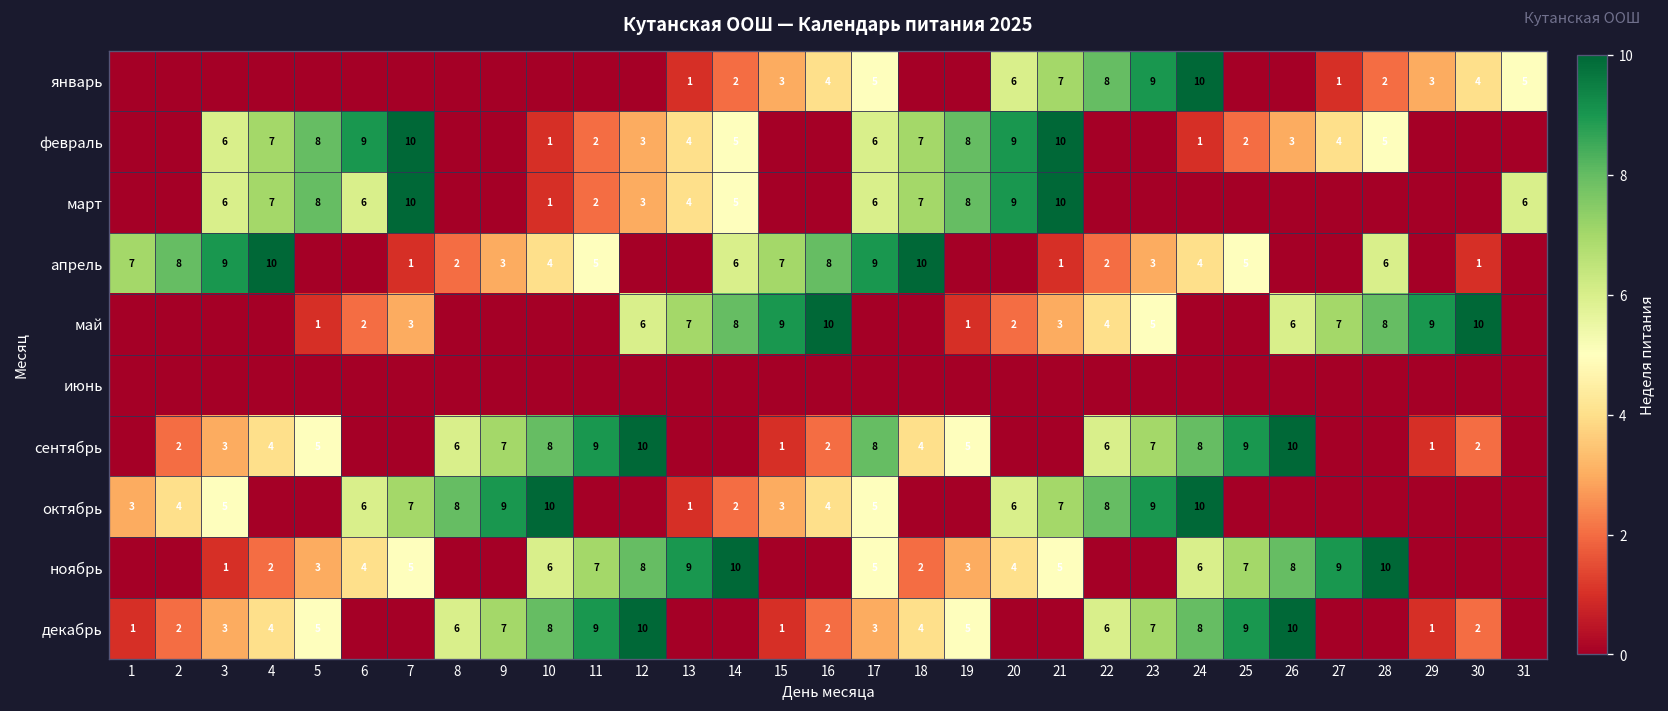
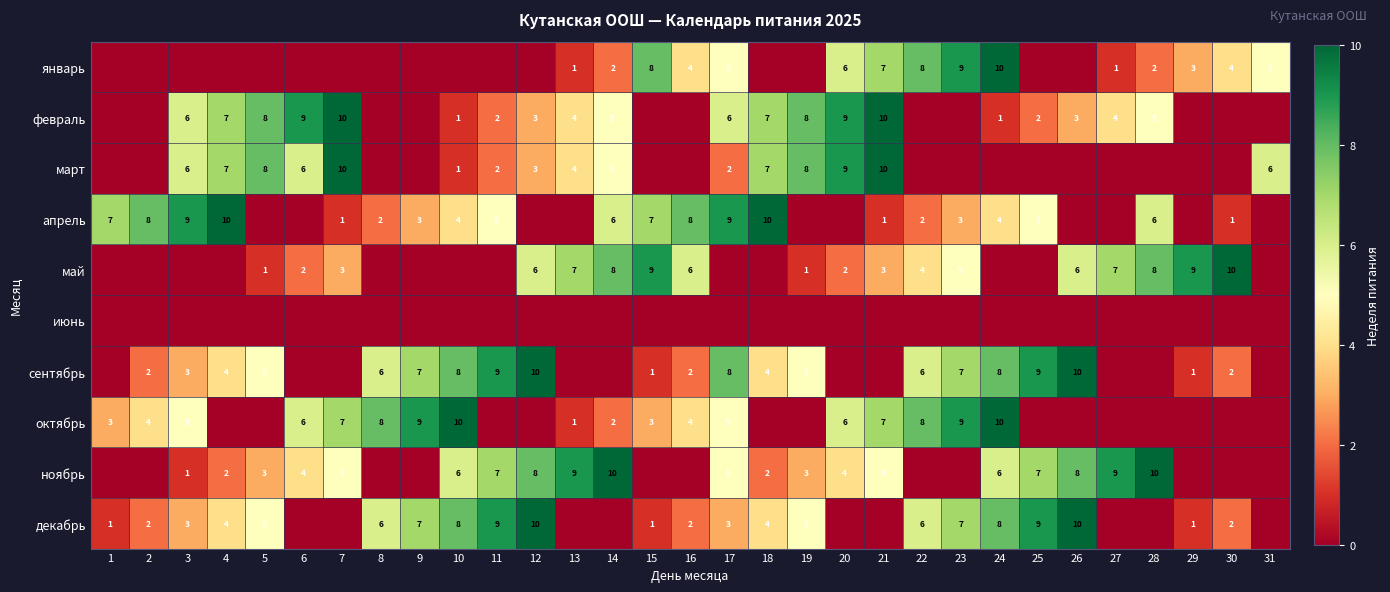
январь, 15: 3 -> 8
март, 17: 6 -> 2
май, 16: 10 -> 6
